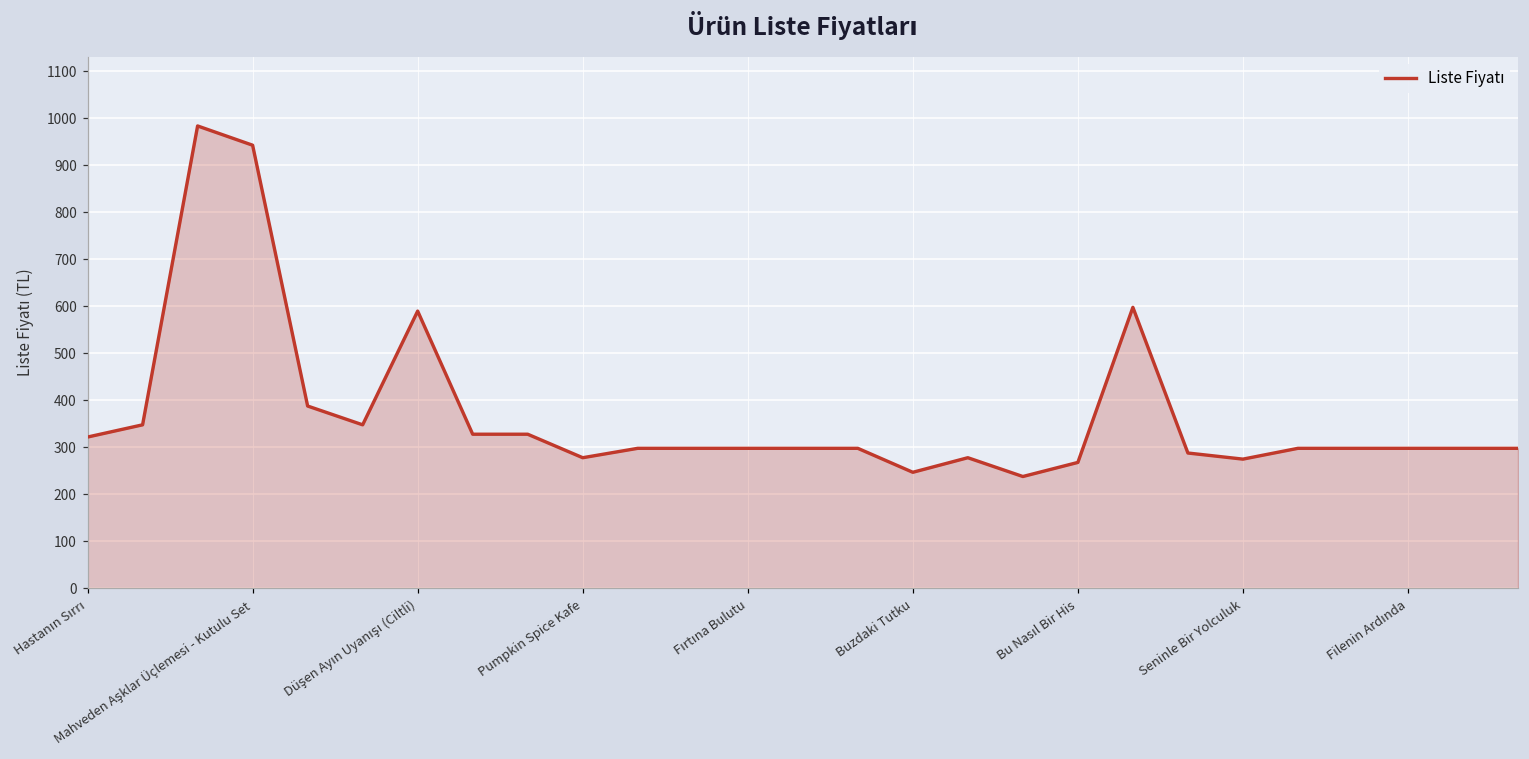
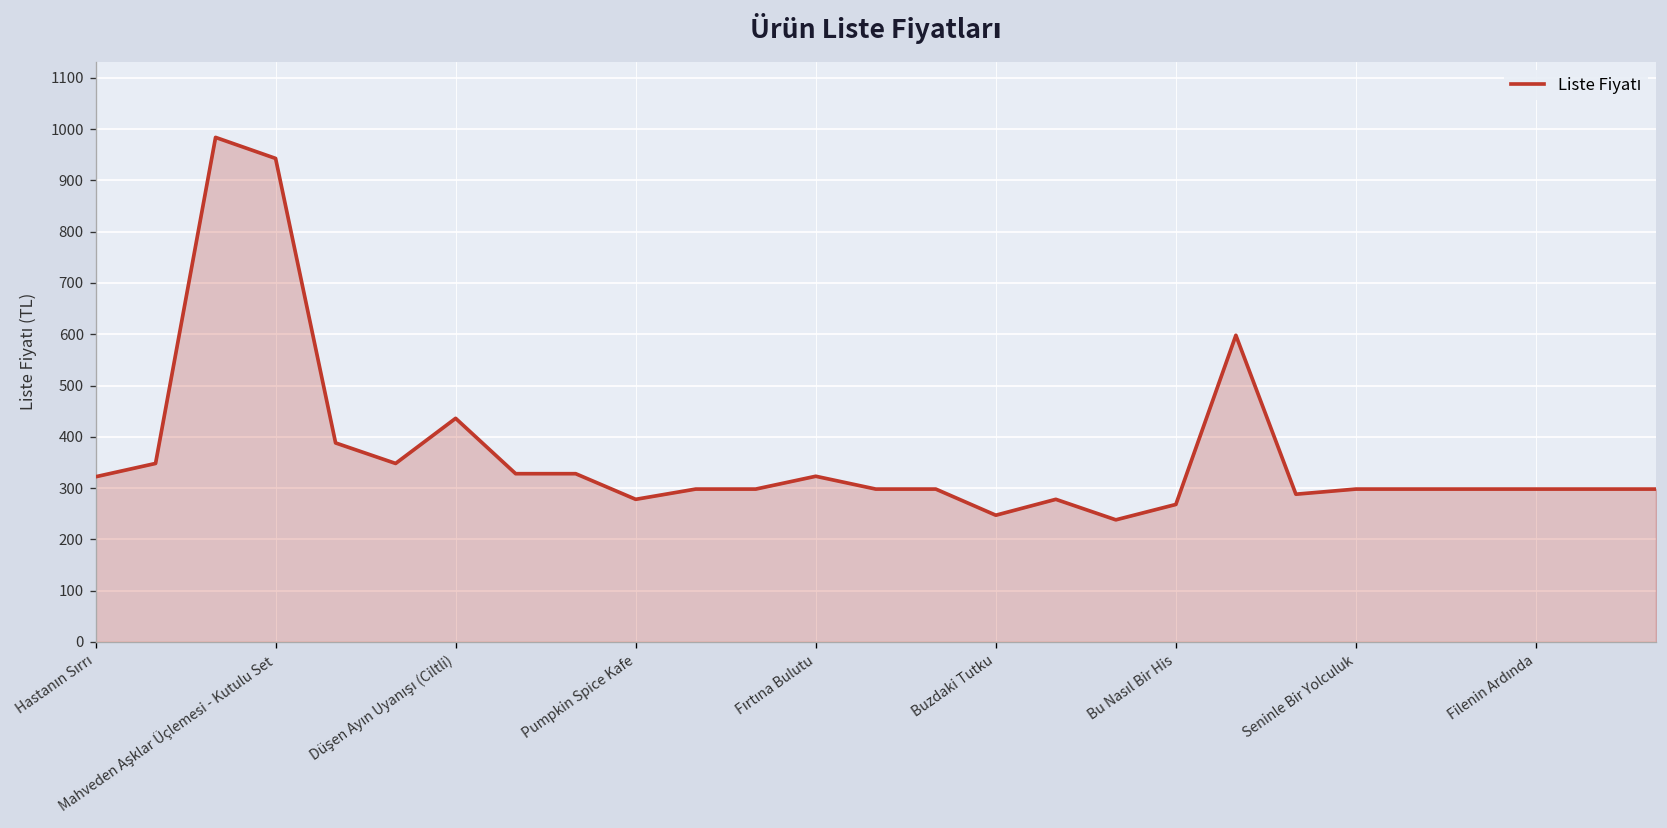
Düşen Ayın Uyanışı (Ciltli): 590 -> 440
Fırtına Bulutu: 300 -> 320
Seninle Bir Yolculuk: 280 -> 300
